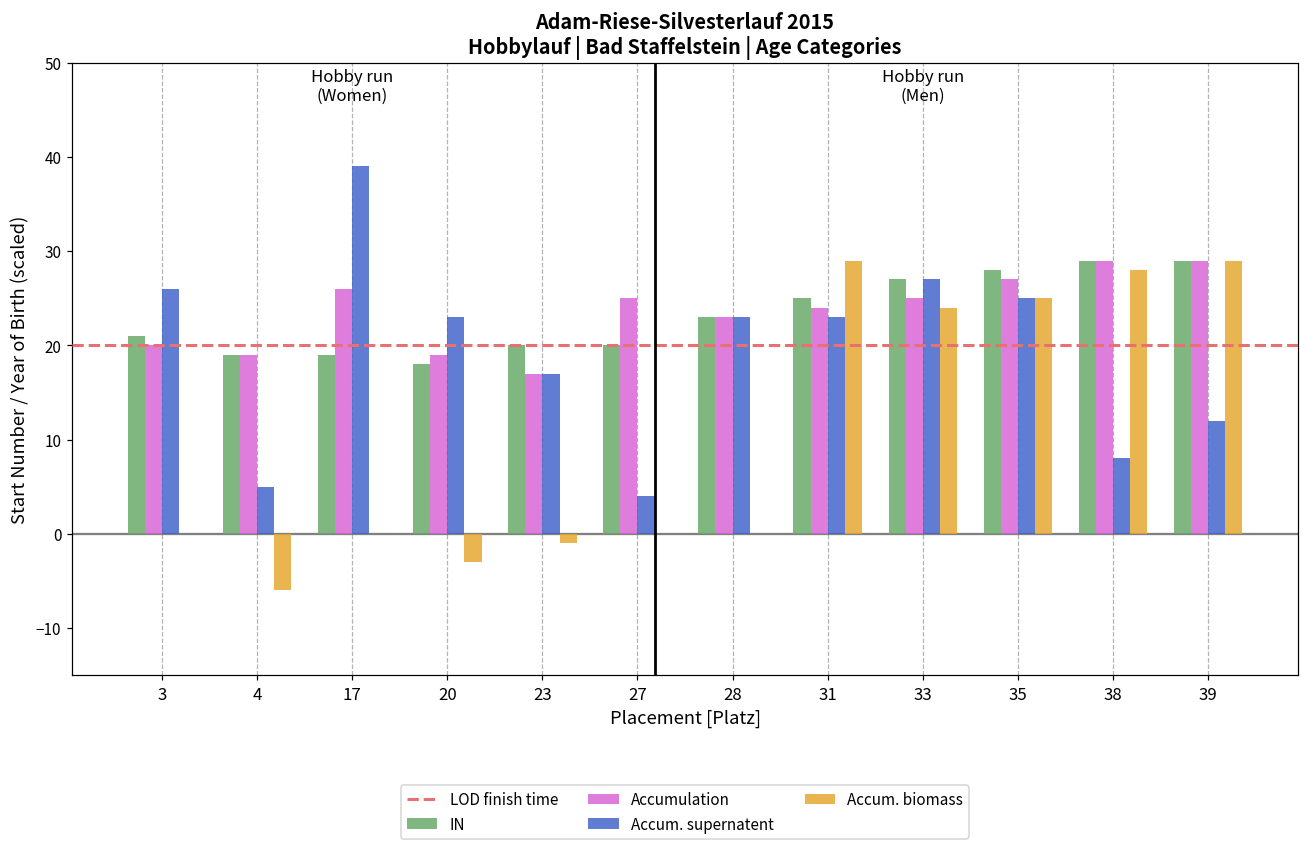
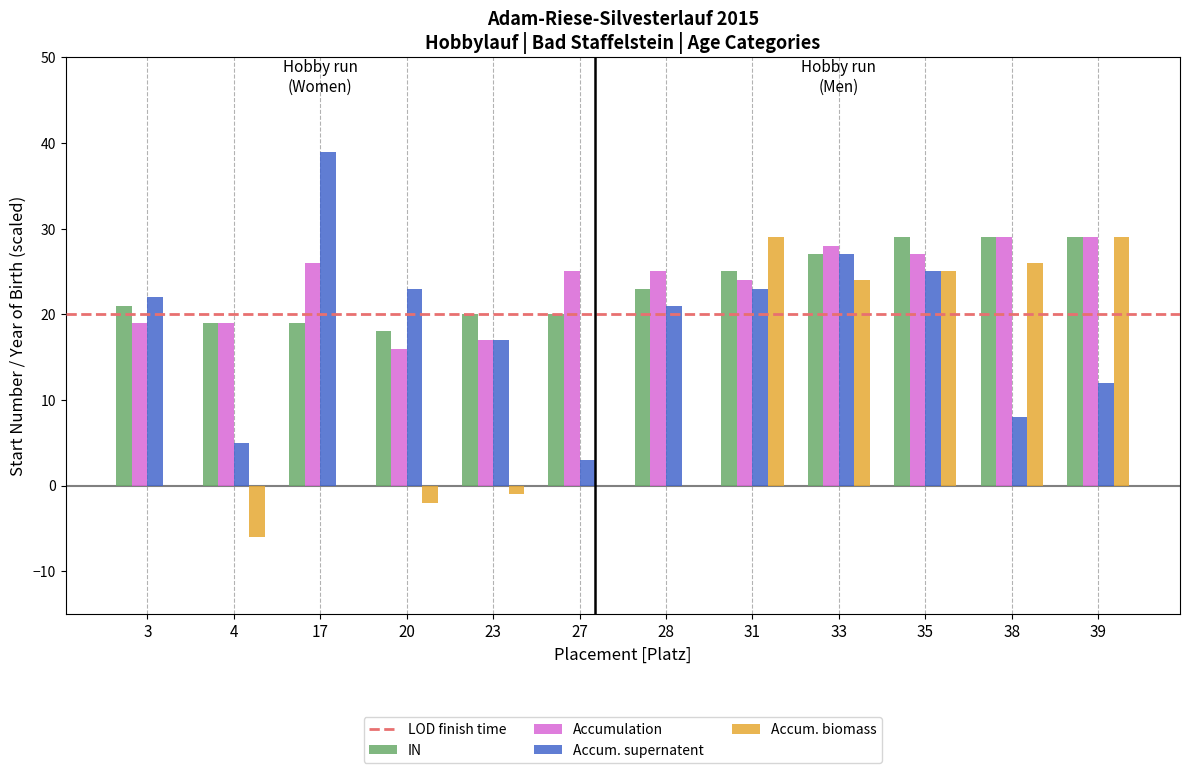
Accumulation, 3: 20 -> 19
Accum. supernatent, 3: 26 -> 22
Accumulation, 20: 19 -> 16
Accum. biomass, 20: -3 -> -2
Accum. supernatent, 27: 4 -> 3
Accumulation, 28: 23 -> 25
Accum. supernatent, 28: 23 -> 21
Accumulation, 33: 25 -> 28
IN, 35: 28 -> 29
Accum. biomass, 38: 28 -> 26
